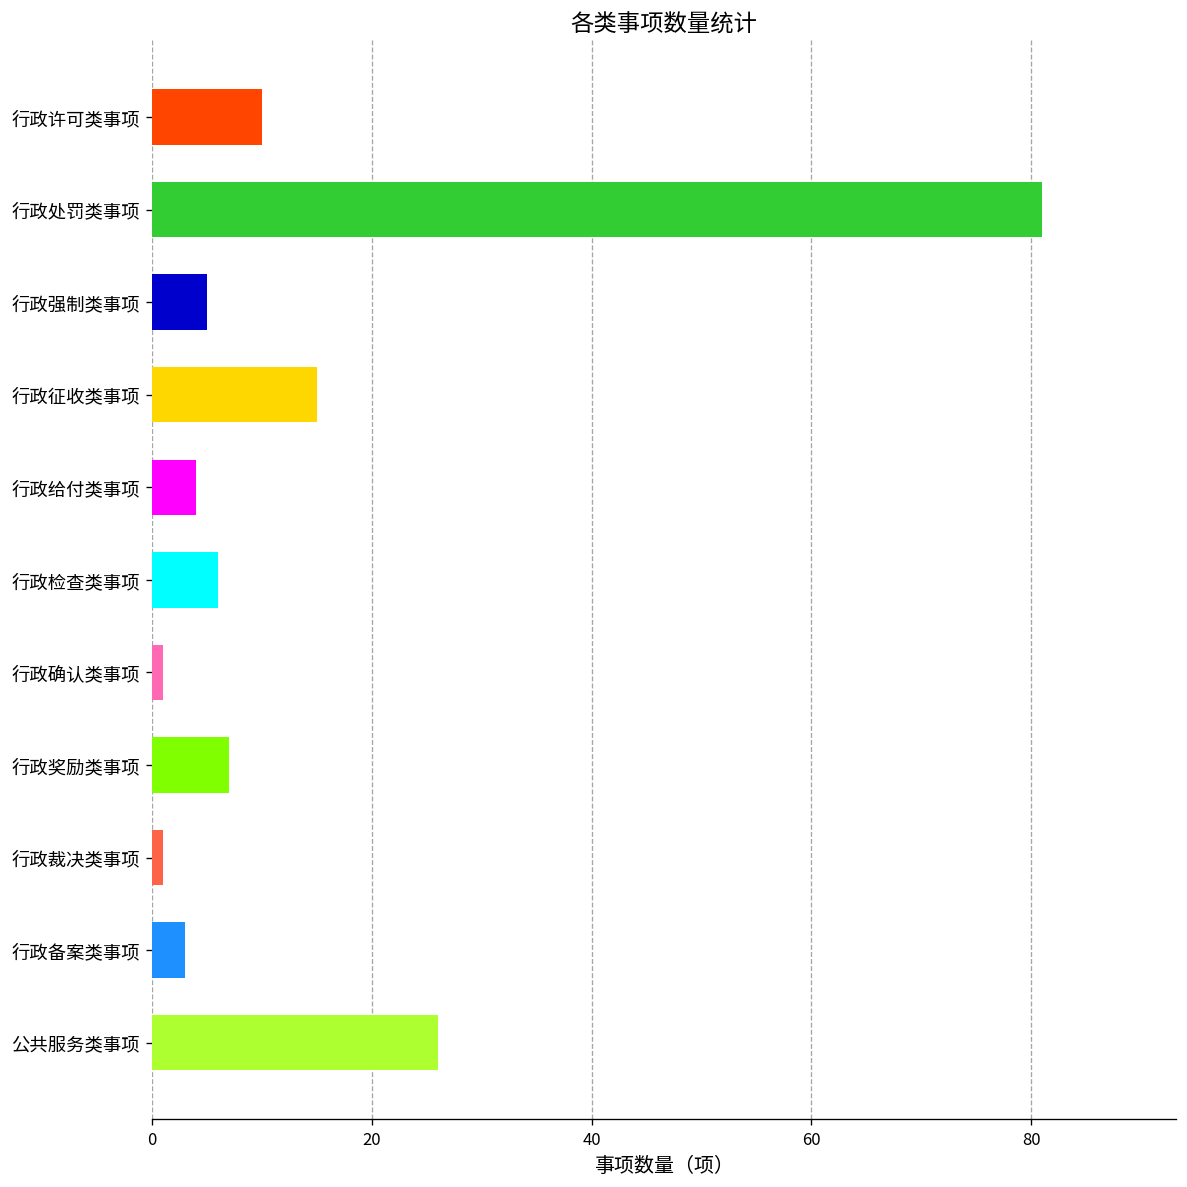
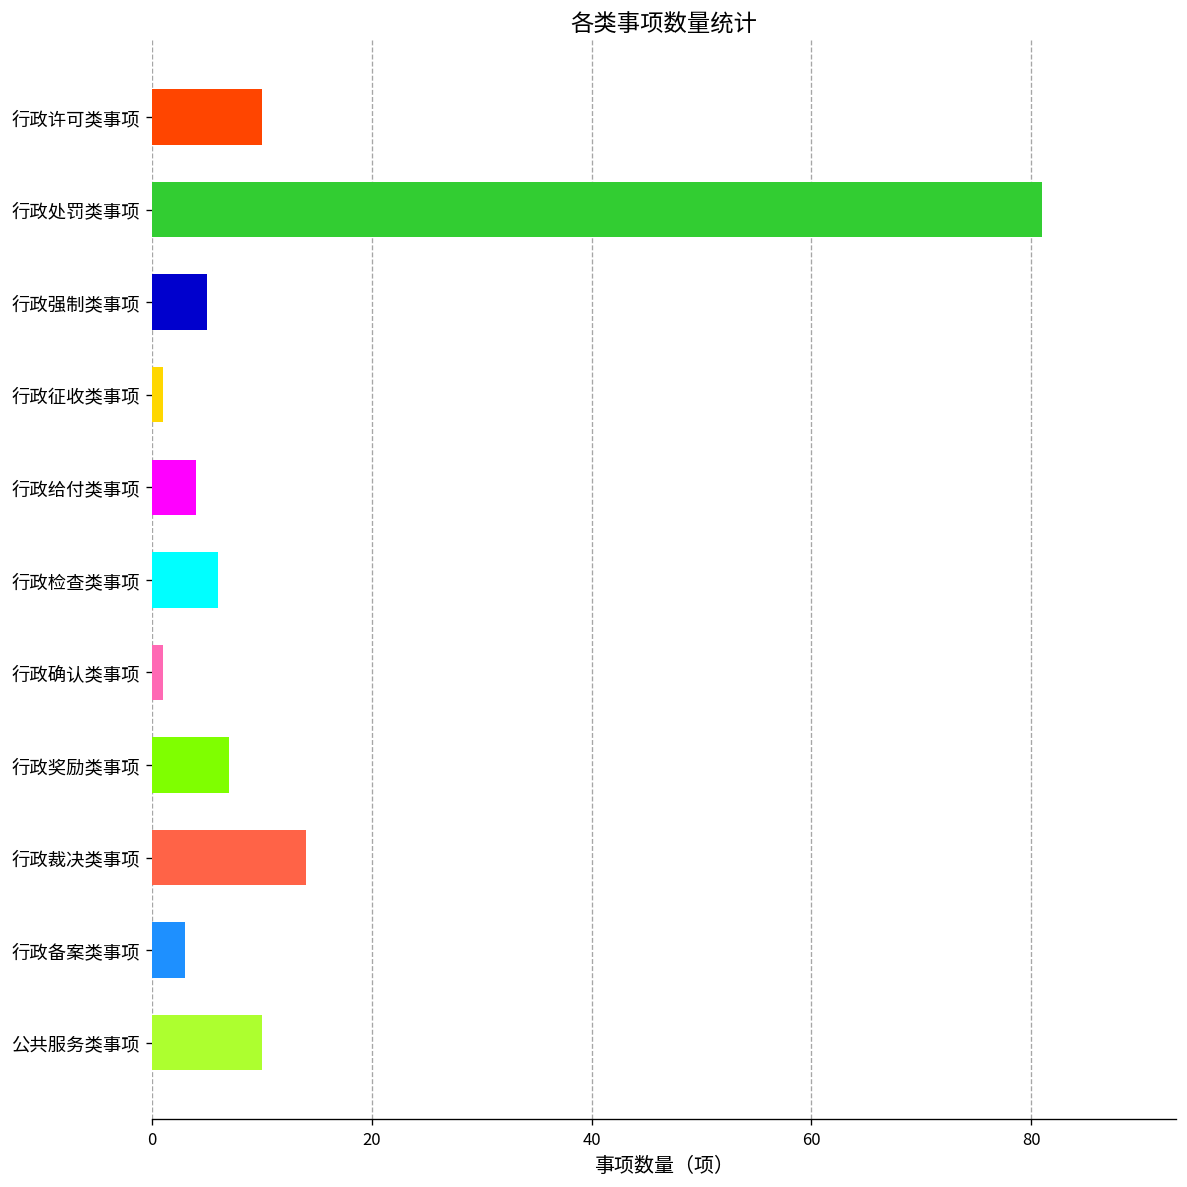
行政征收类事项: 15 -> 1
行政裁决类事项: 1 -> 14
公共服务类事项: 26 -> 10
